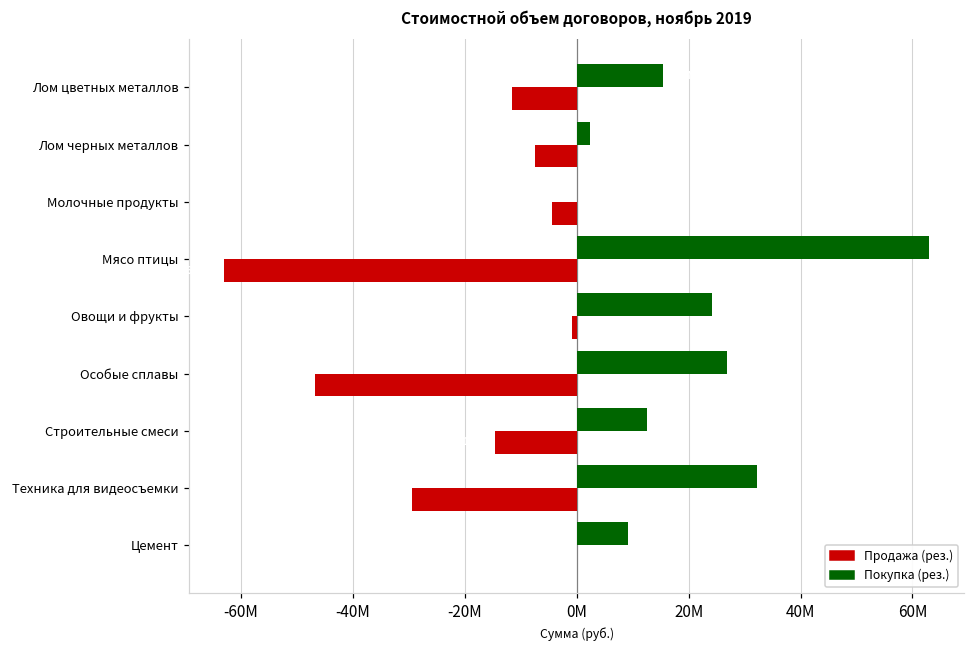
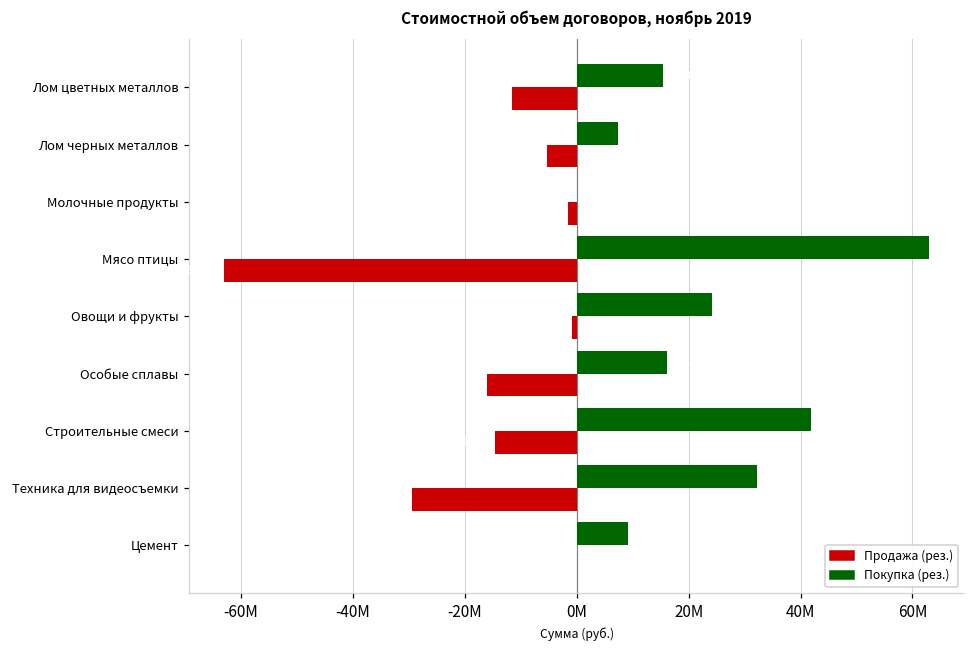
Покупка (рез.), Лом черных металлов: 2000000 -> 7000000
Продажа (рез.), Лом черных металлов: -7000000 -> -5000000
Продажа (рез.), Молочные продукты: -4000000 -> -2000000
Покупка (рез.), Особые сплавы: 27000000 -> 16000000
Продажа (рез.), Особые сплавы: -47000000 -> -16000000
Покупка (рез.), Строительные смеси: 13000000 -> 42000000
